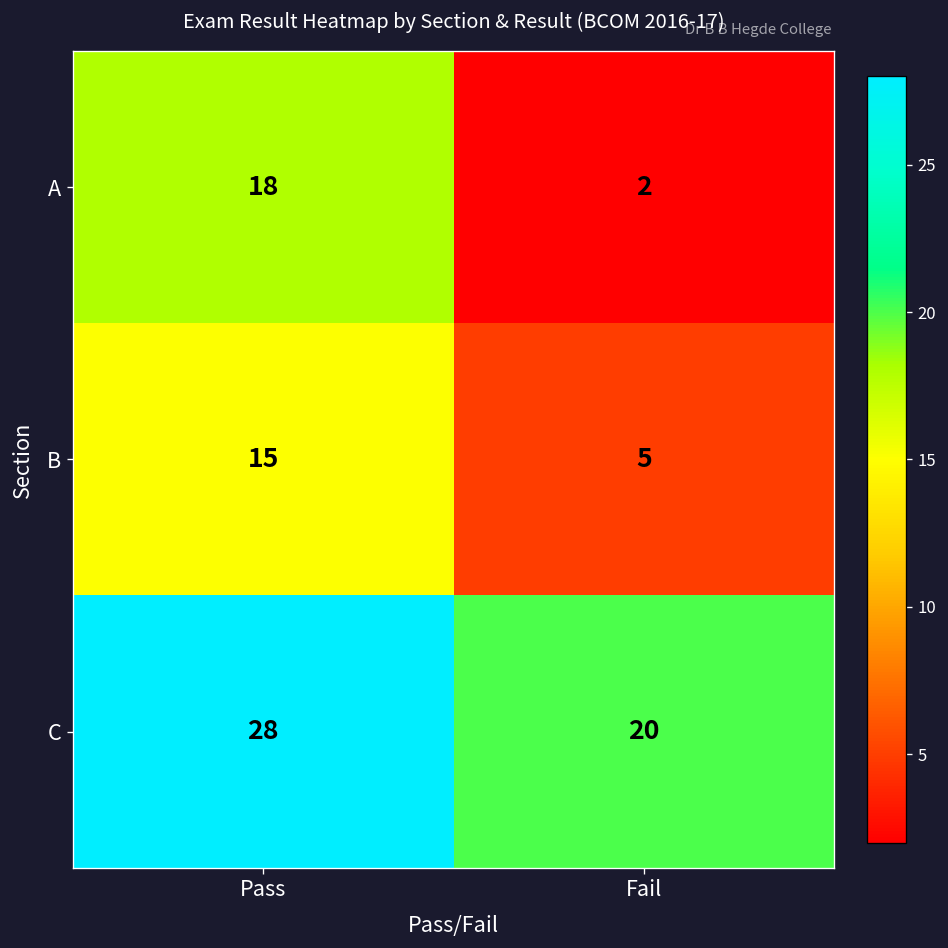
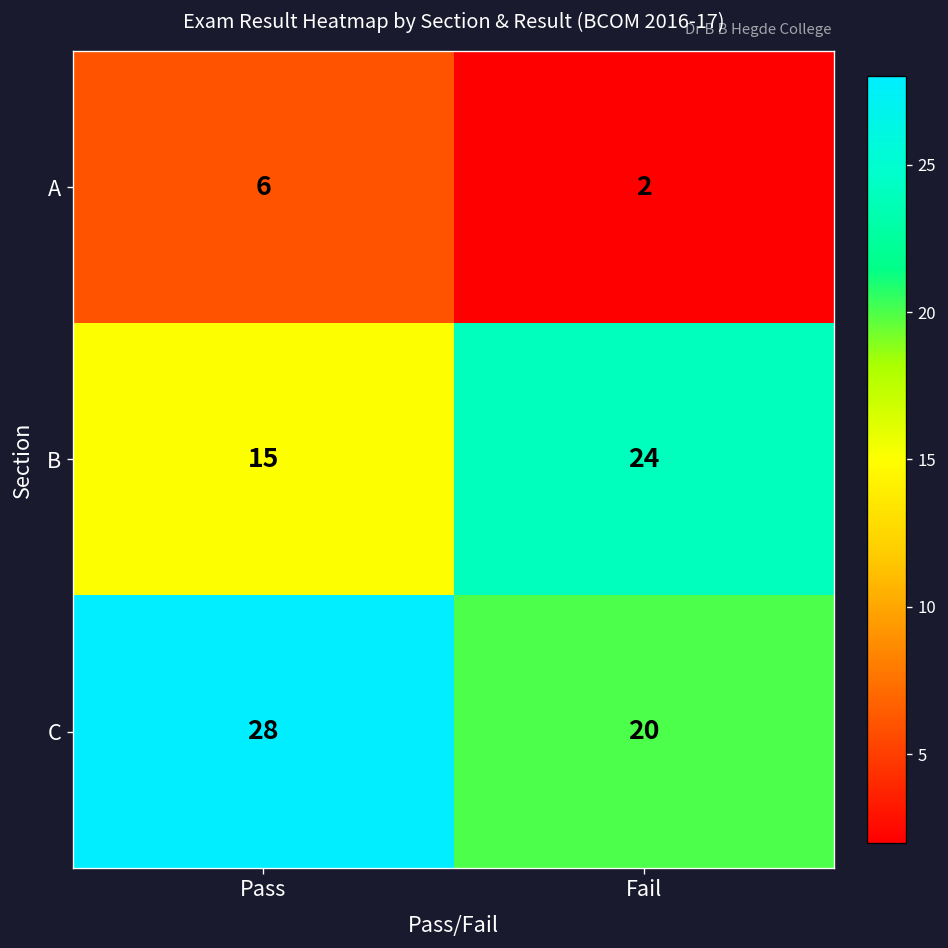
A, Pass: 18 -> 6
B, Fail: 5 -> 24
